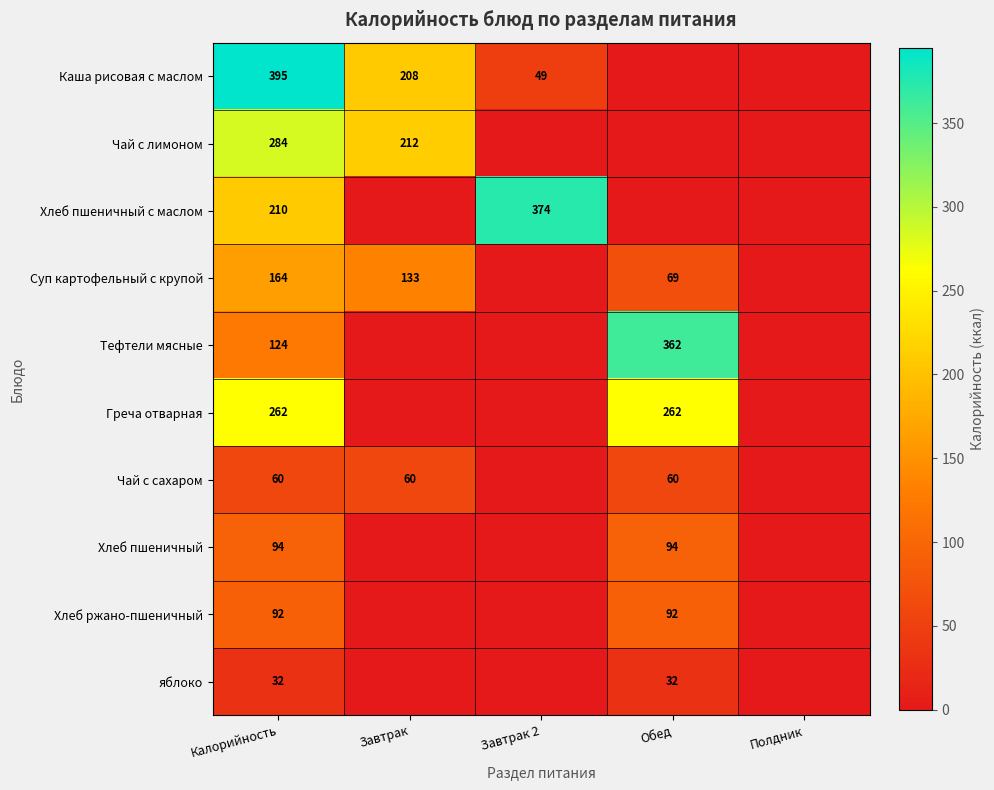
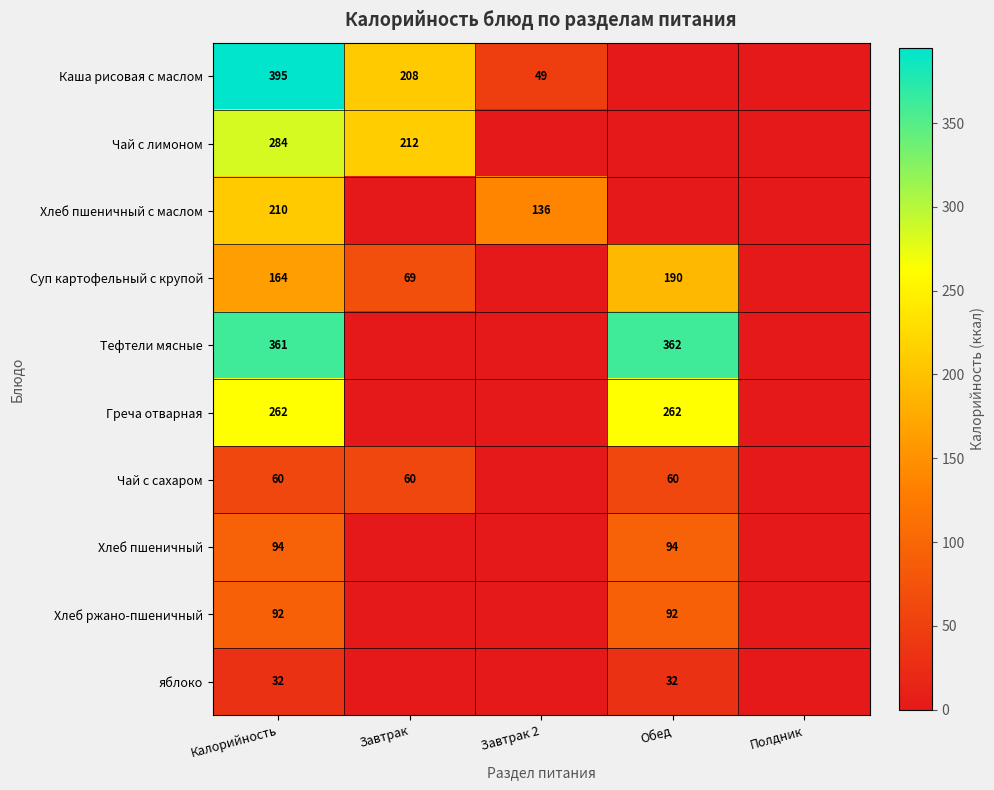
Хлеб пшеничный с маслом, Завтрак 2: 374 -> 136
Суп картофельный с крупой, Завтрак: 133 -> 69
Суп картофельный с крупой, Обед: 69 -> 190
Тефтели мясные, Калорийность: 124 -> 361
